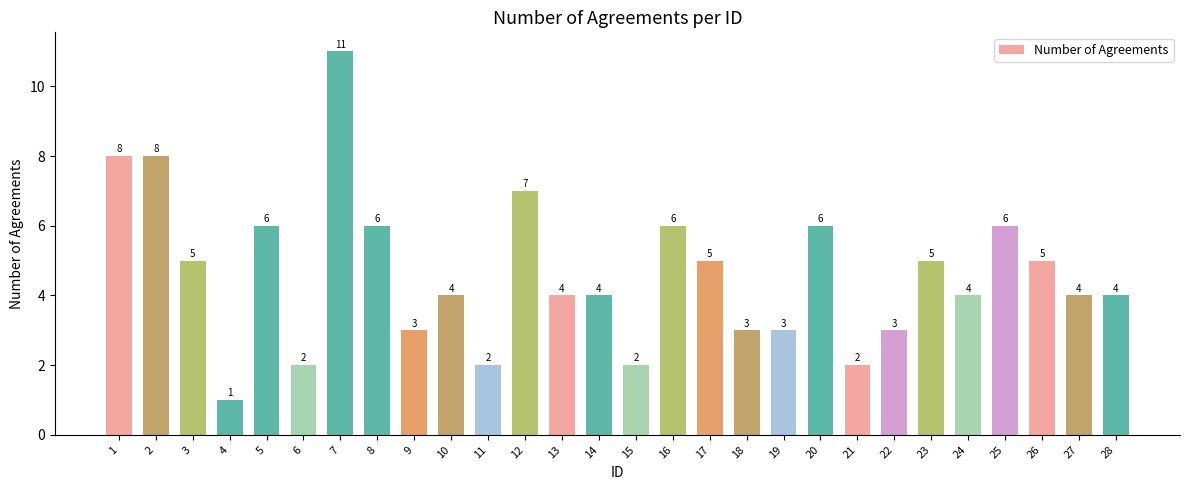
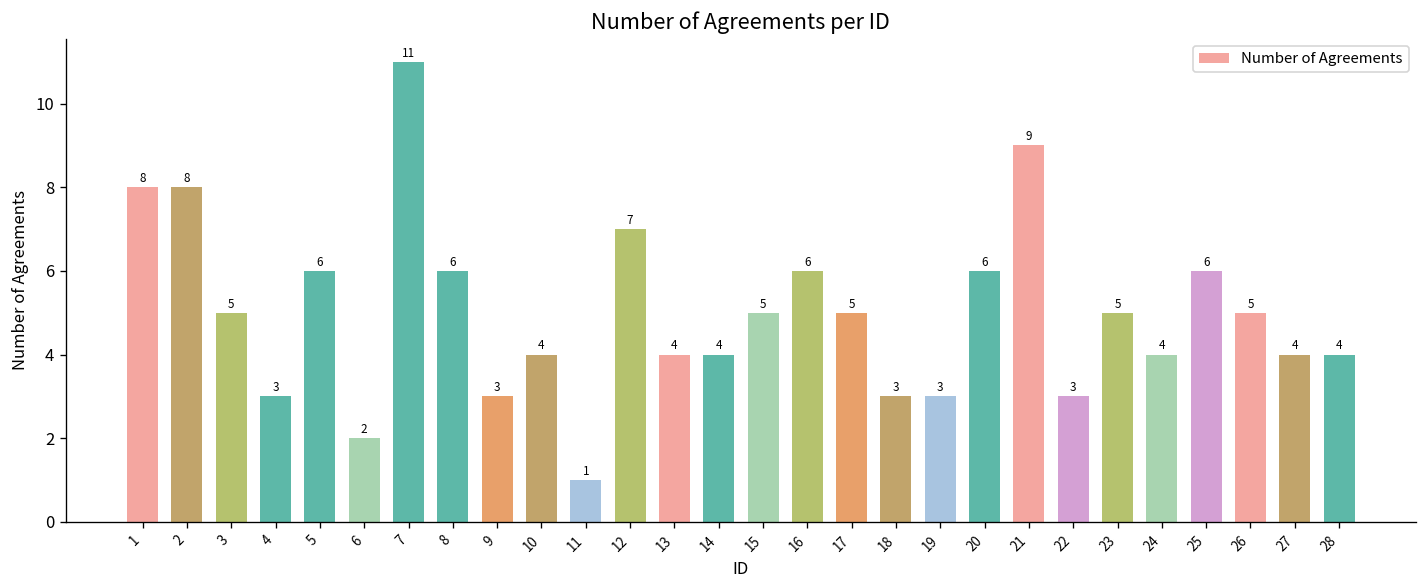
4: 1 -> 3
11: 2 -> 1
15: 2 -> 5
21: 2 -> 9
